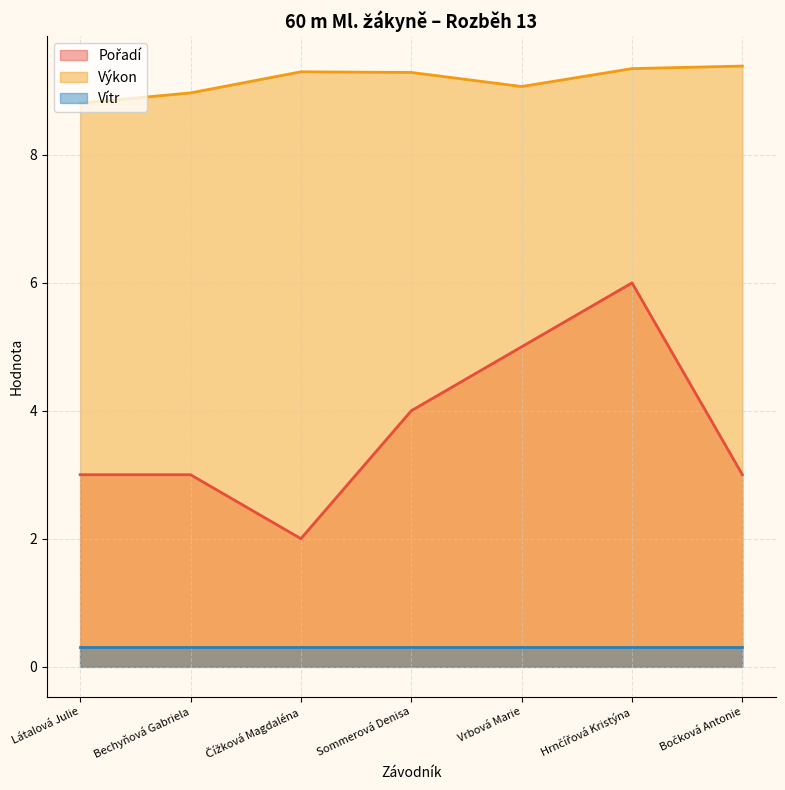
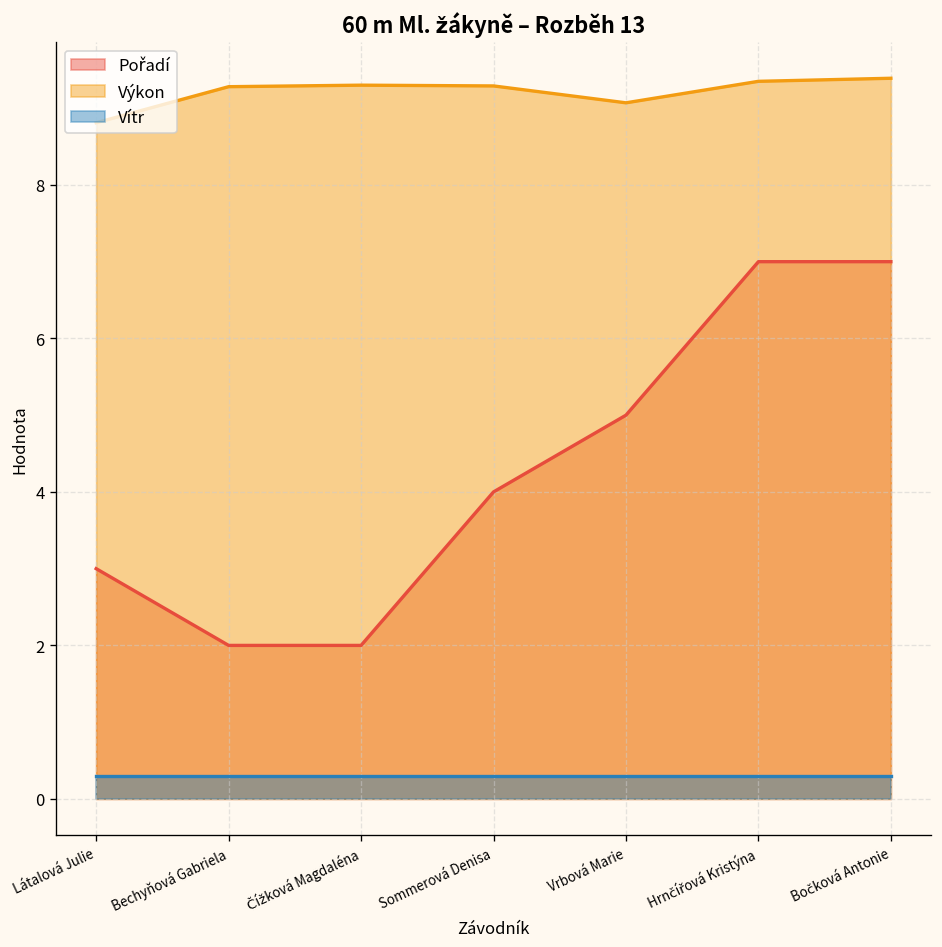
Pořadí, Bechyňová Gabriela: 3 -> 2
Výkon, Bechyňová Gabriela: 9.0 -> 9.3
Pořadí, Hrnčířová Kristýna: 6 -> 7
Pořadí, Bočková Antonie: 3 -> 7
